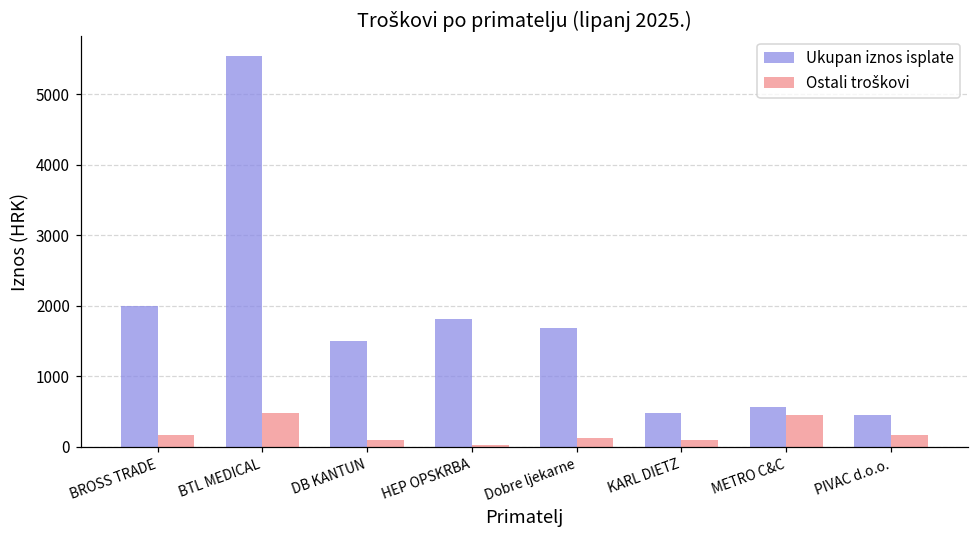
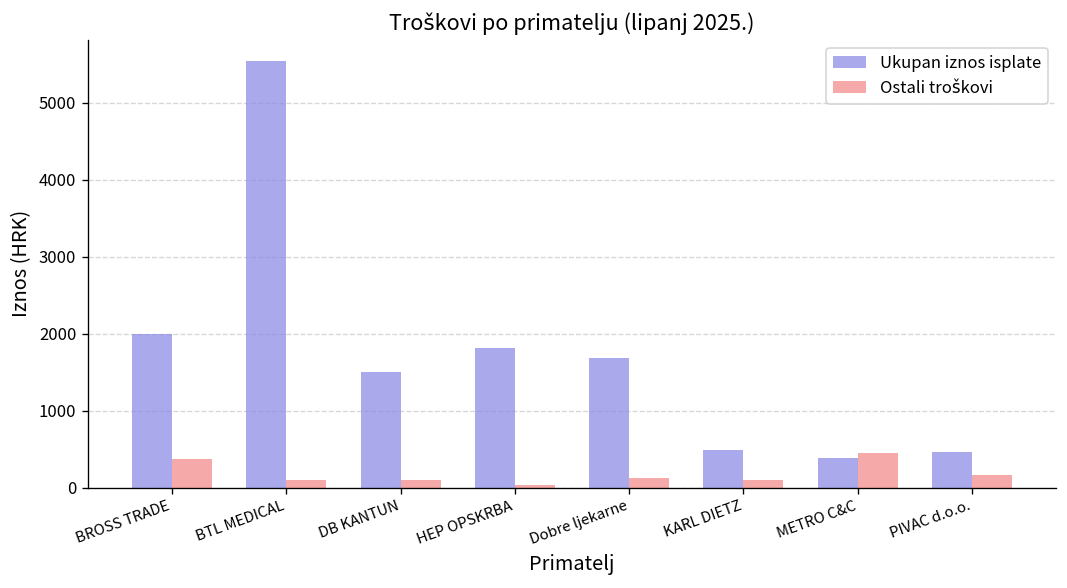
Ostali troškovi, BROSS TRADE: 200 -> 400
Ostali troškovi, BTL MEDICAL: 500 -> 100
Ukupan iznos isplate, METRO C&C: 600 -> 400
